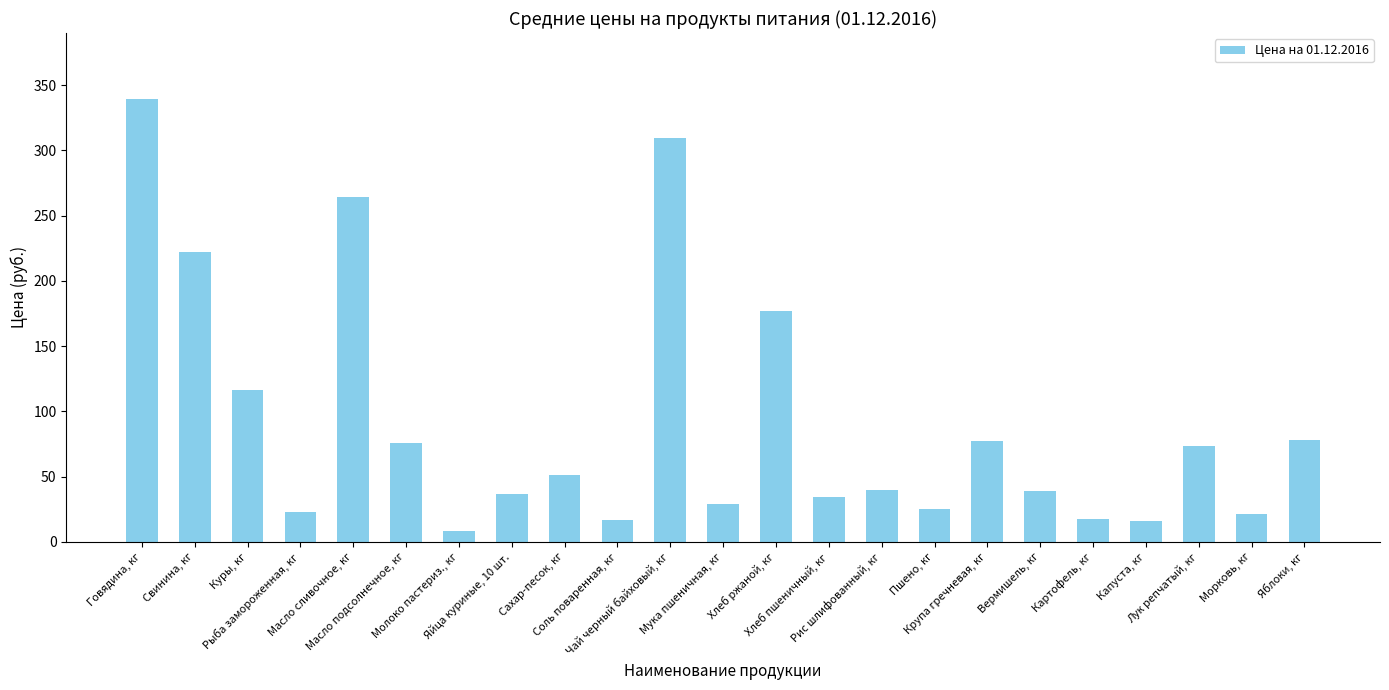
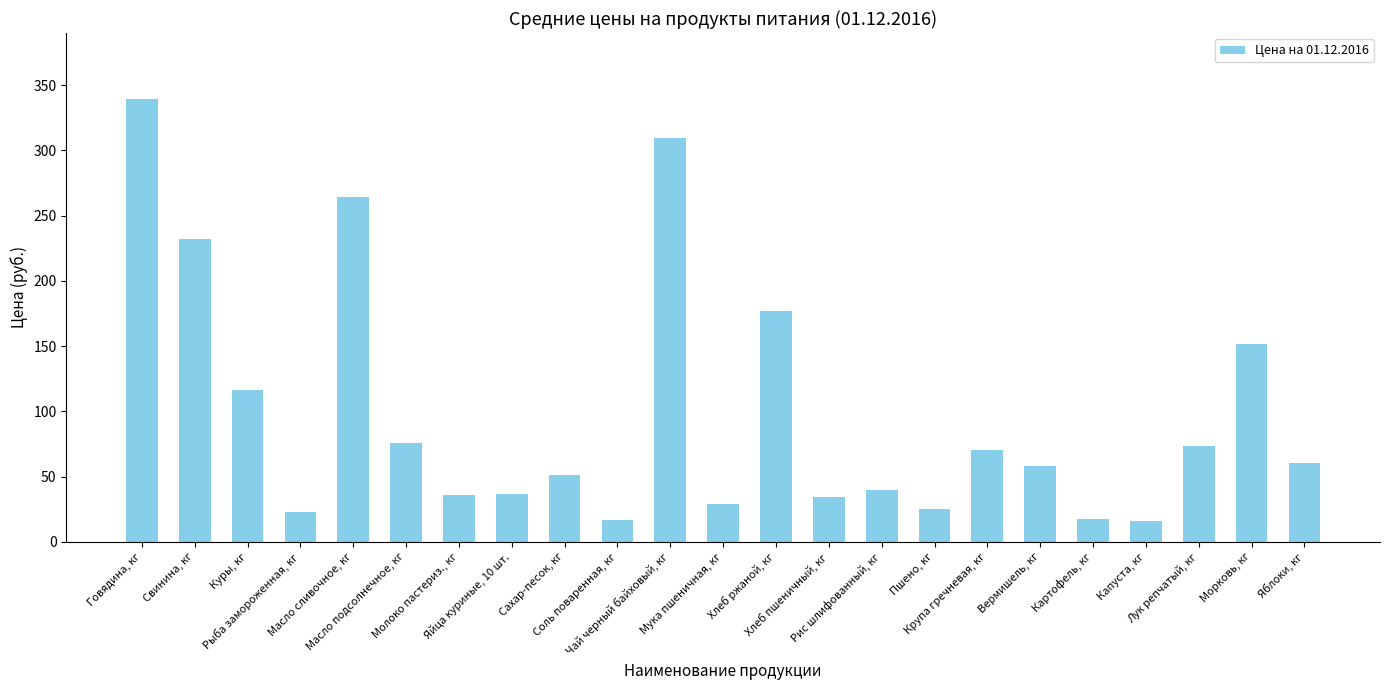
Свинина, кг: 222 -> 232
Молоко пастериз., кг: 9 -> 36
Крупа гречневая, кг: 77 -> 70
Вермишель, кг: 39 -> 58
Морковь, кг: 21 -> 151
Яблоки, кг: 78 -> 60
